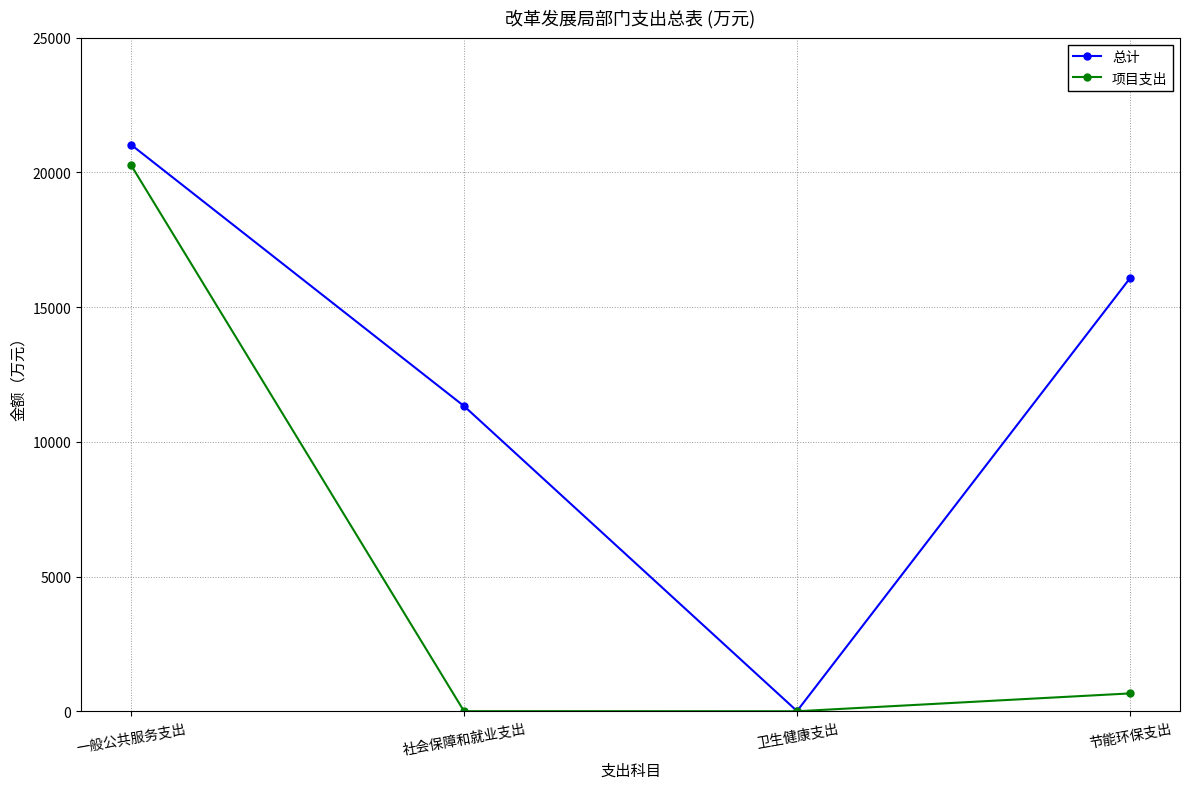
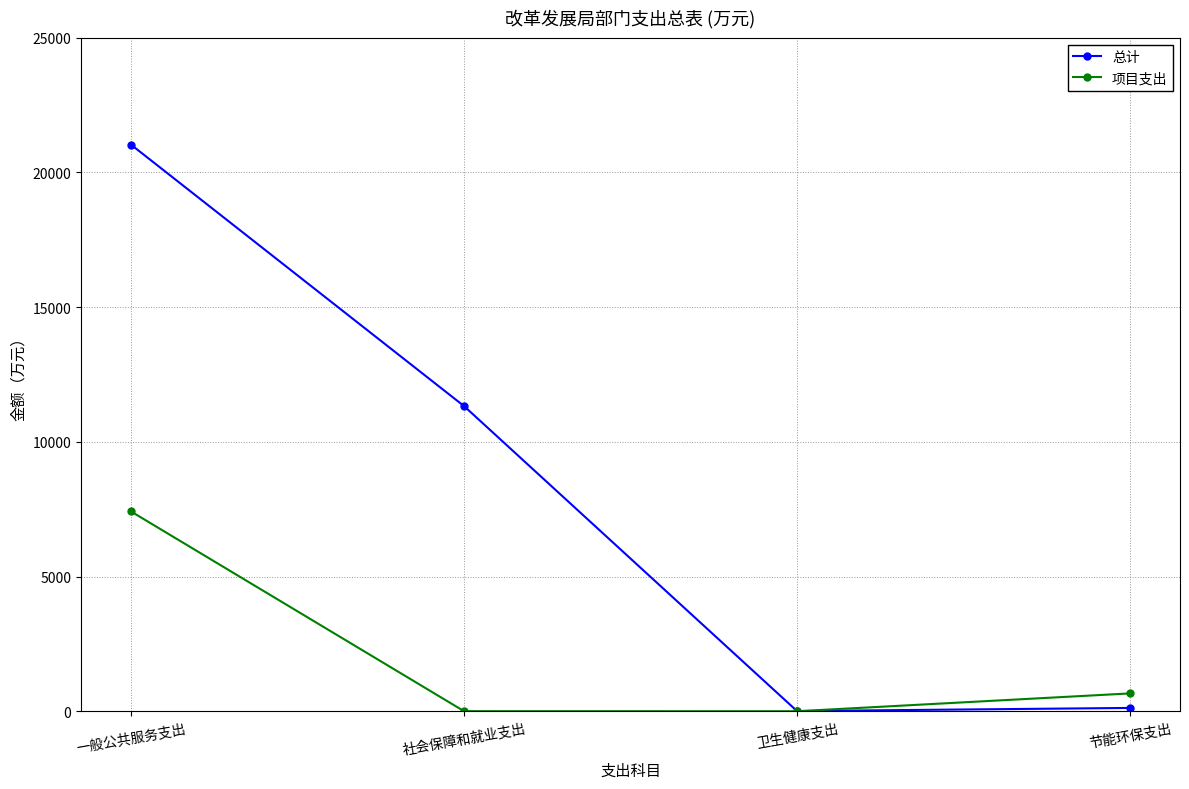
项目支出, 一般公共服务支出: 20300 -> 7400
总计, 节能环保支出: 16100 -> 100
